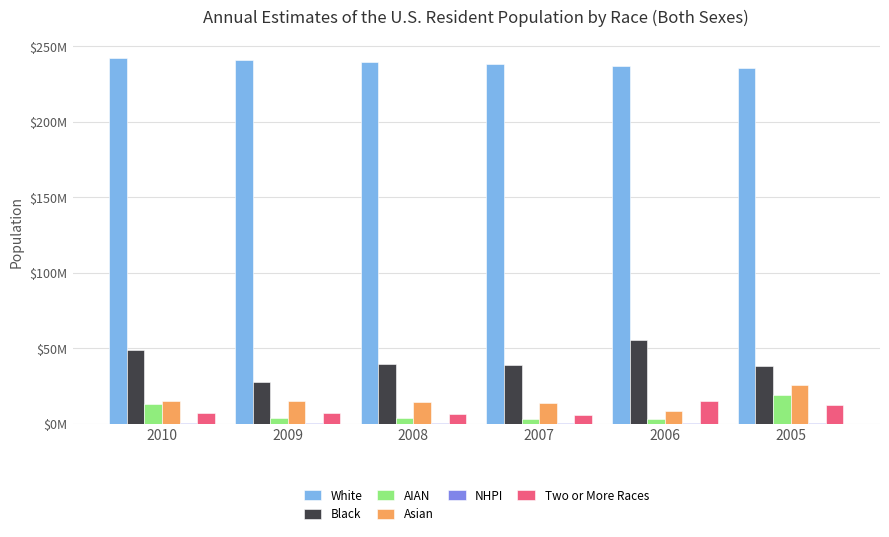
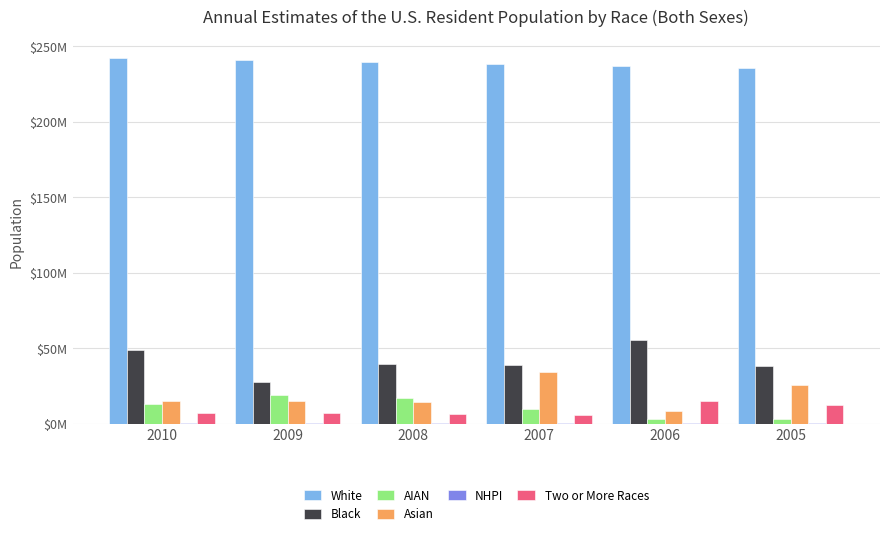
AIAN, 2009: $4000000 -> $19000000
AIAN, 2008: $4000000 -> $17000000
AIAN, 2007: $3000000 -> $10000000
Asian, 2007: $14000000 -> $34000000
AIAN, 2005: $19000000 -> $3000000
